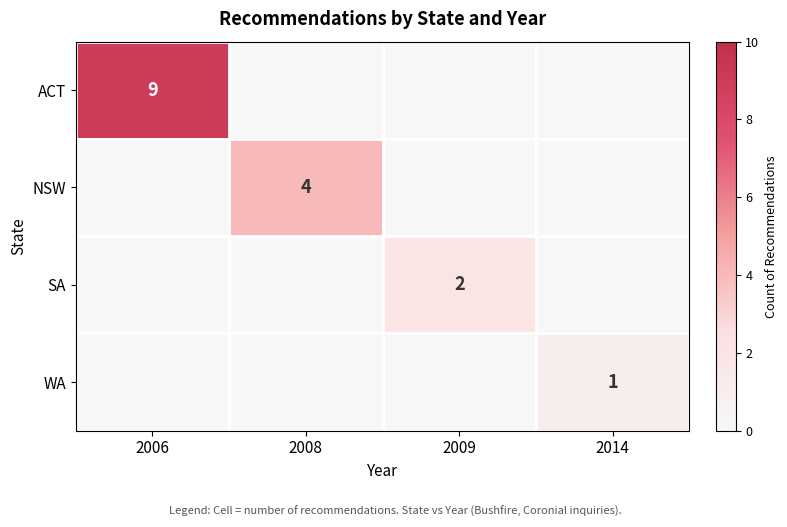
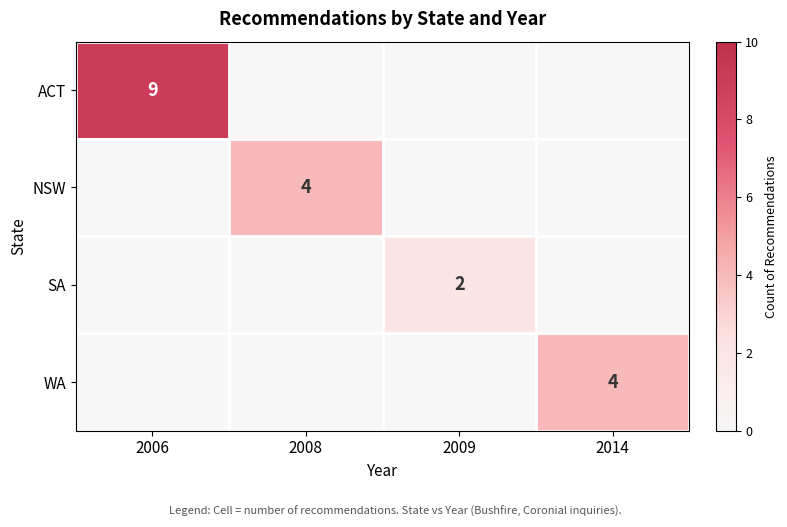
WA, 2014: 1 -> 4
